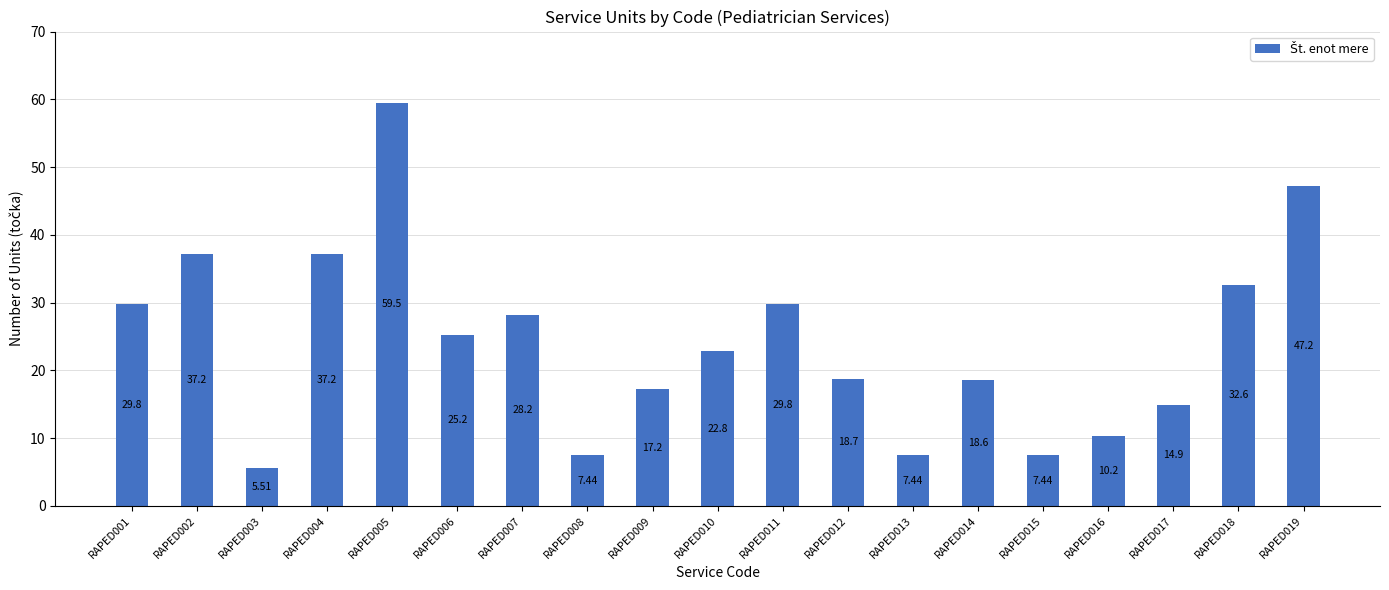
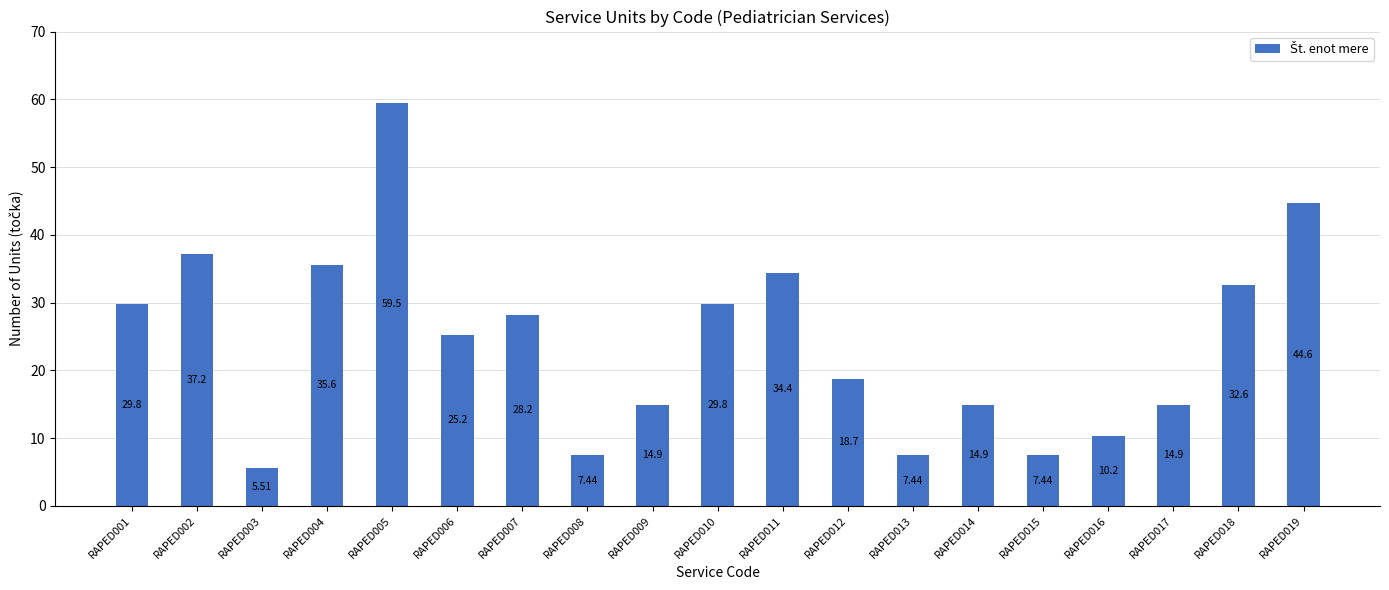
RAPED004: 37.2 -> 35.6
RAPED009: 17.2 -> 14.9
RAPED010: 22.8 -> 29.8
RAPED011: 29.8 -> 34.4
RAPED014: 18.6 -> 14.9
RAPED019: 47.2 -> 44.6
